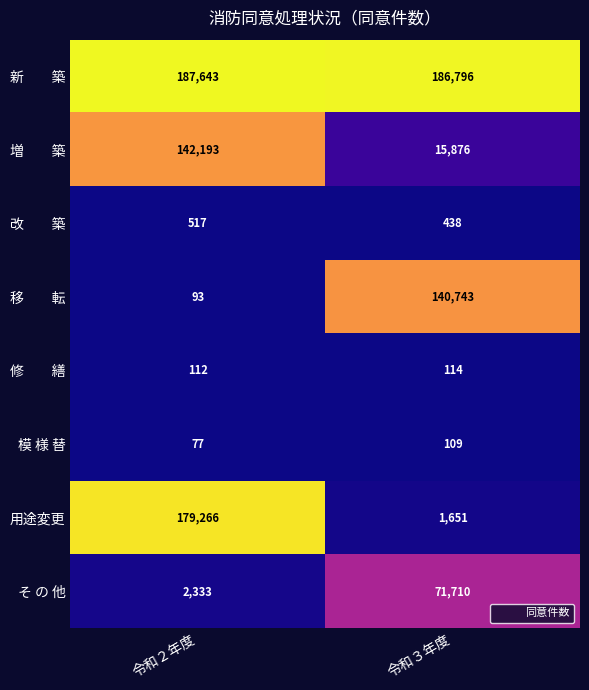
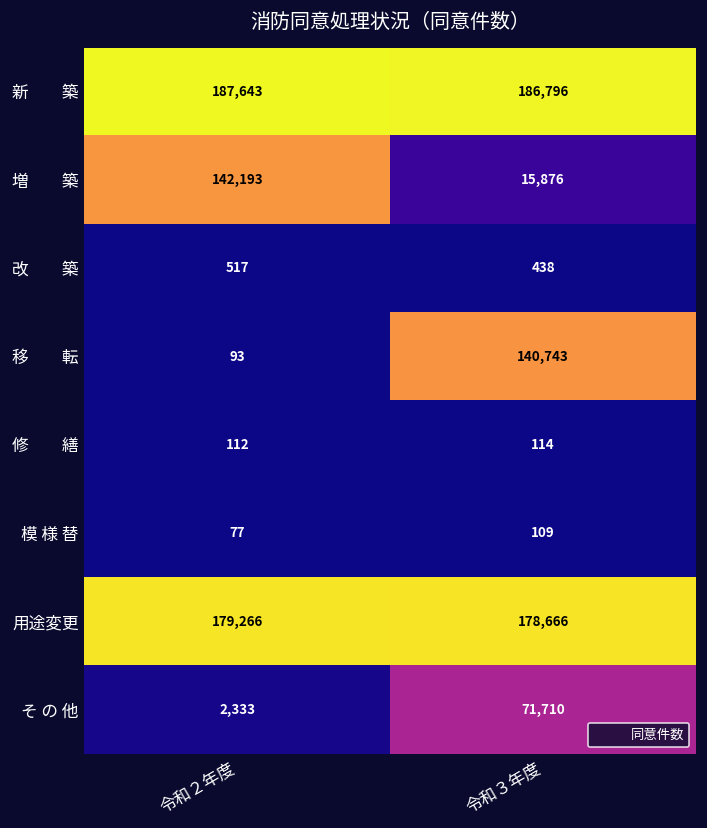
用途変更, 令和３年度: 1,651 -> 178,666
